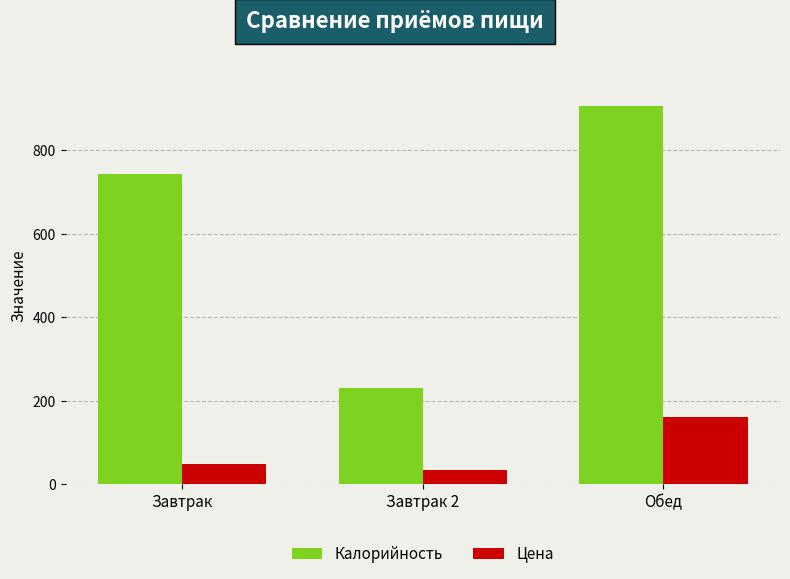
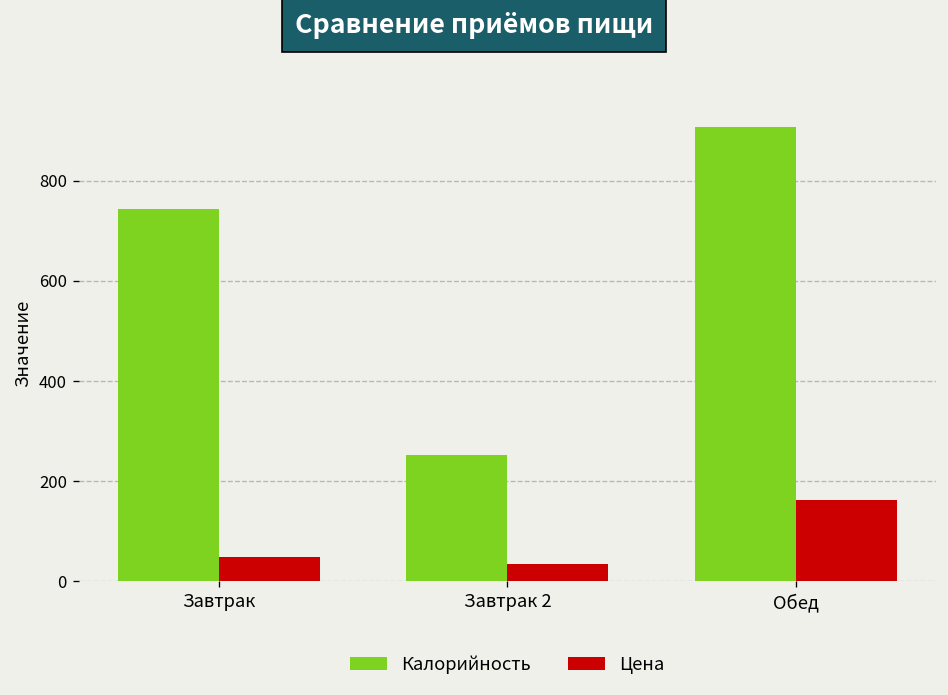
Калорийность, Завтрак 2: 230 -> 250
